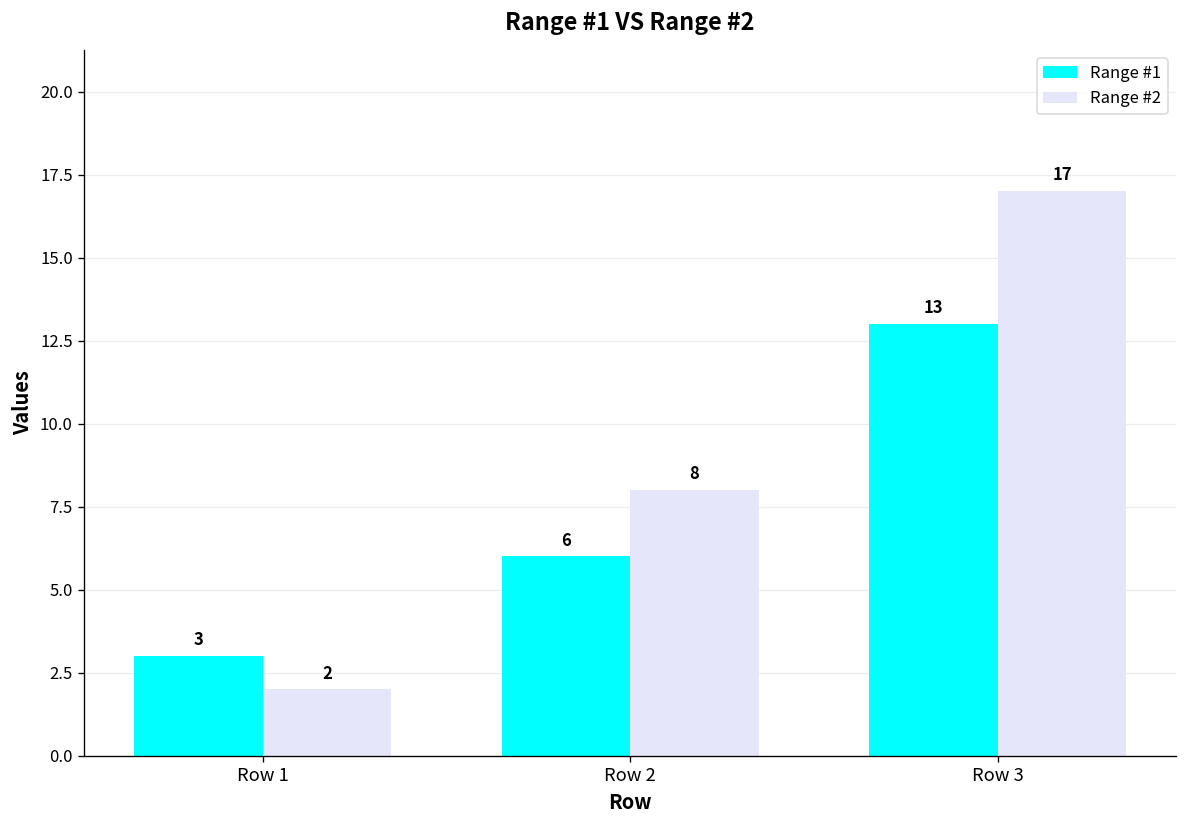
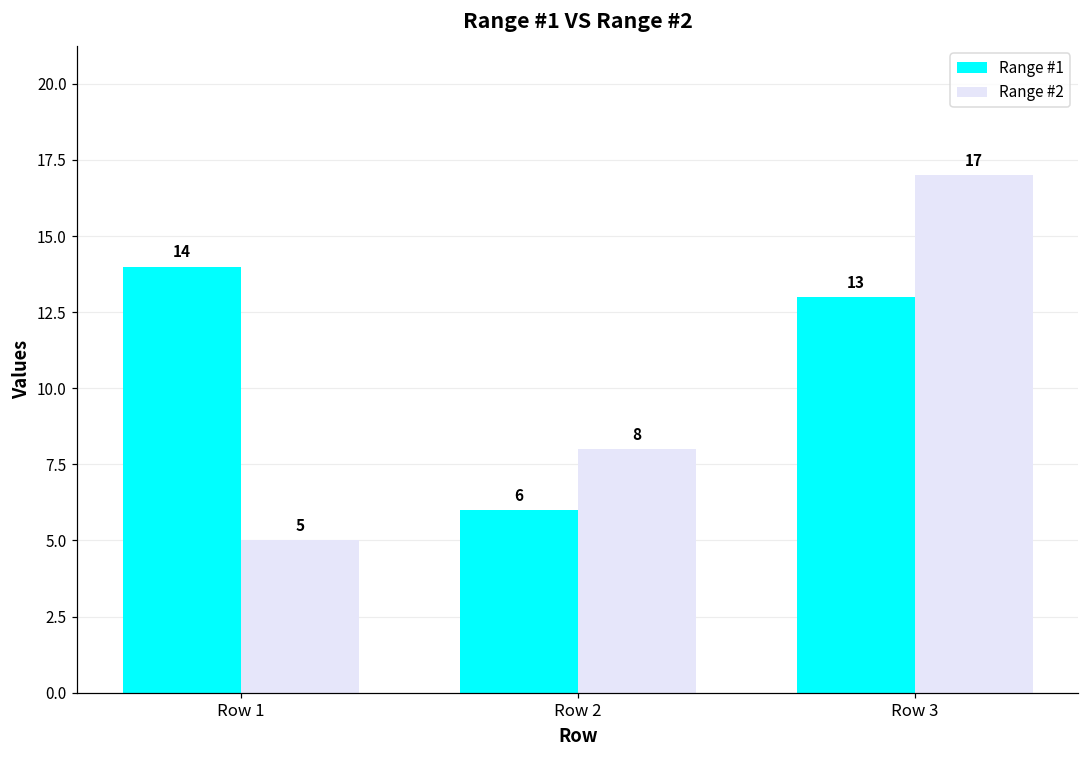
Range #1, Row 1: 3 -> 14
Range #2, Row 1: 2 -> 5
